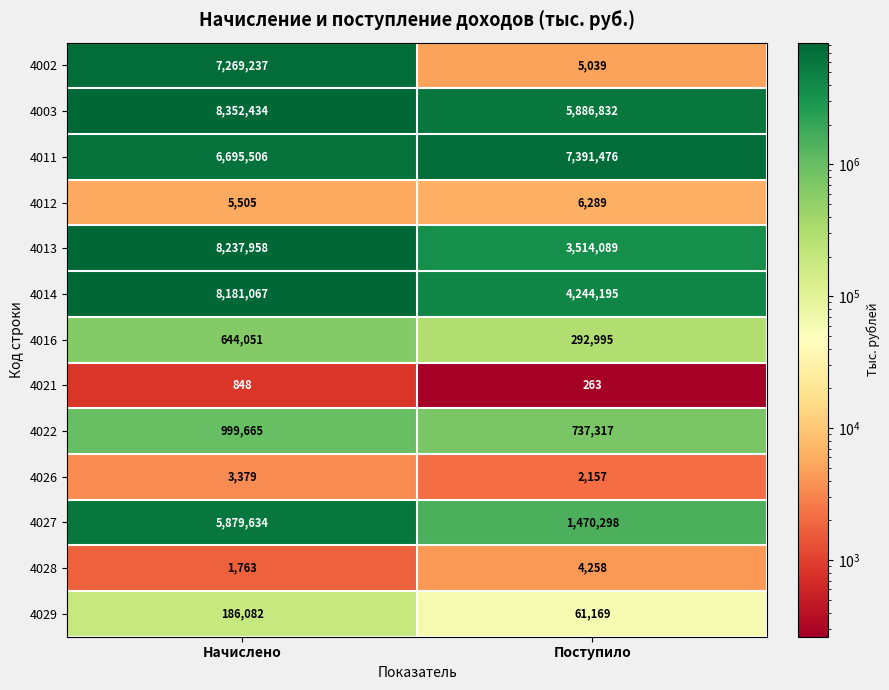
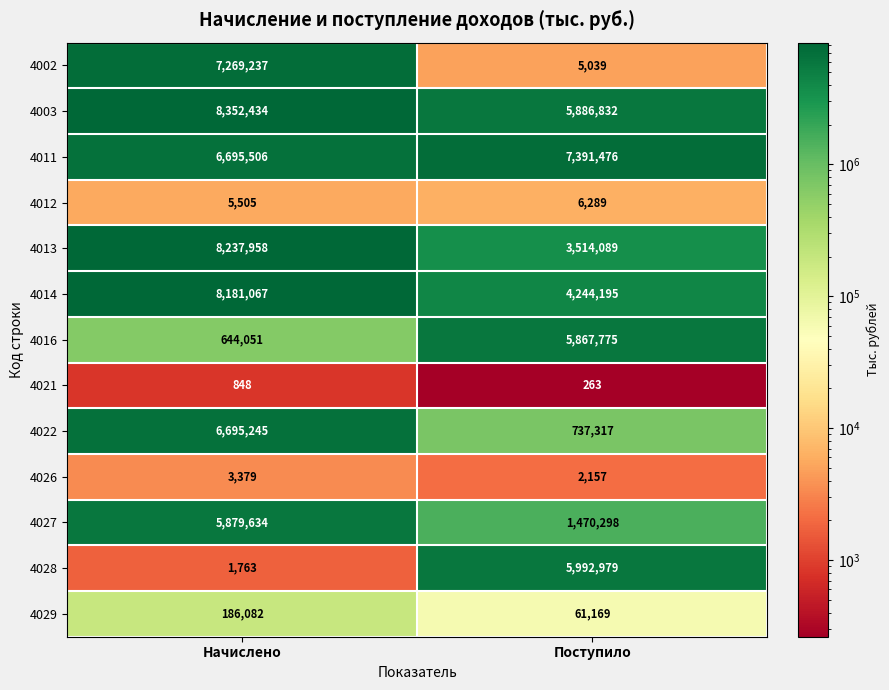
4016, Поступило: 292,995 -> 5,867,775
4022, Начислено: 999,665 -> 6,695,245
4028, Поступило: 4,258 -> 5,992,979
